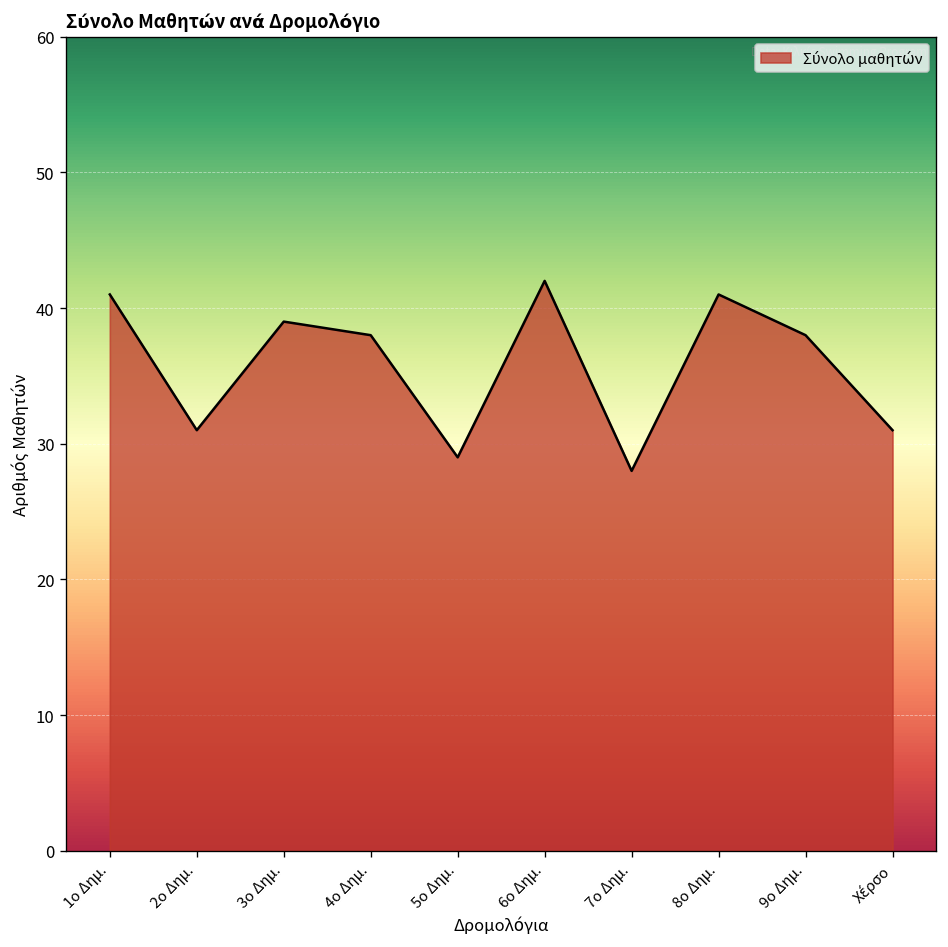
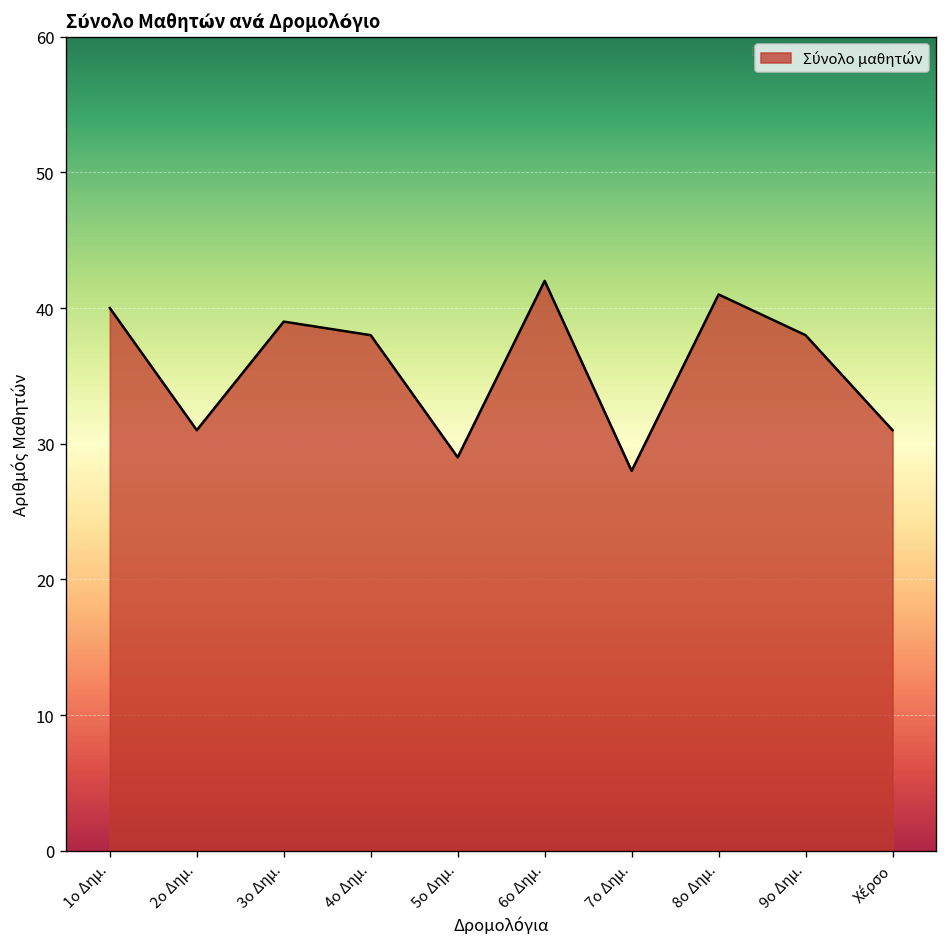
1ο Δημ.: 41 -> 40
